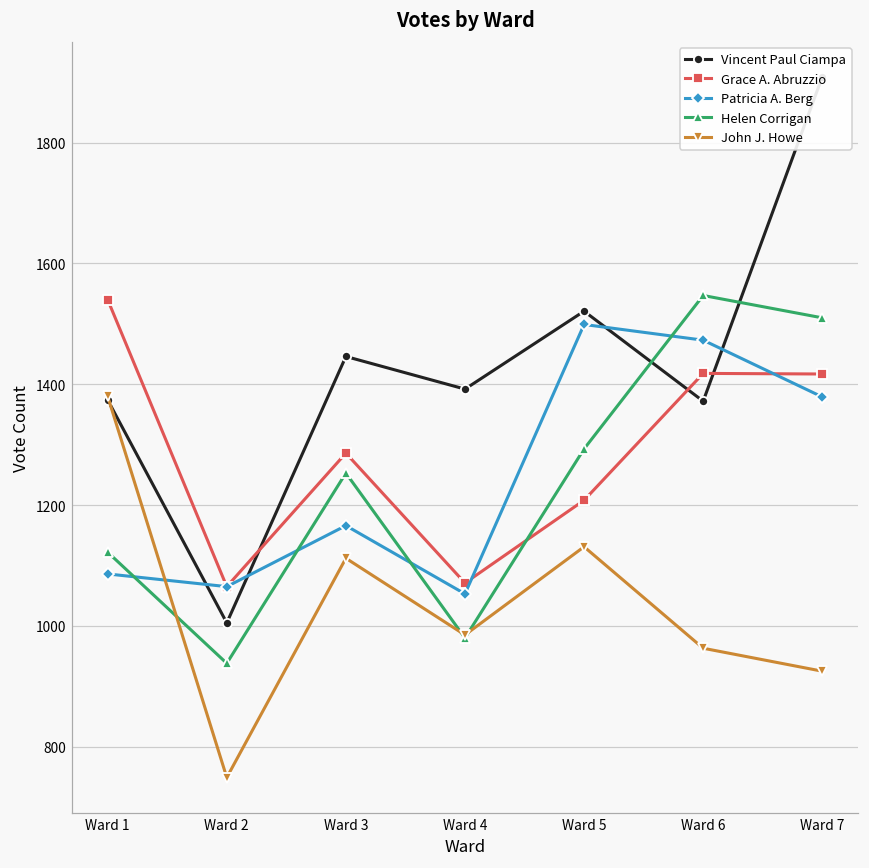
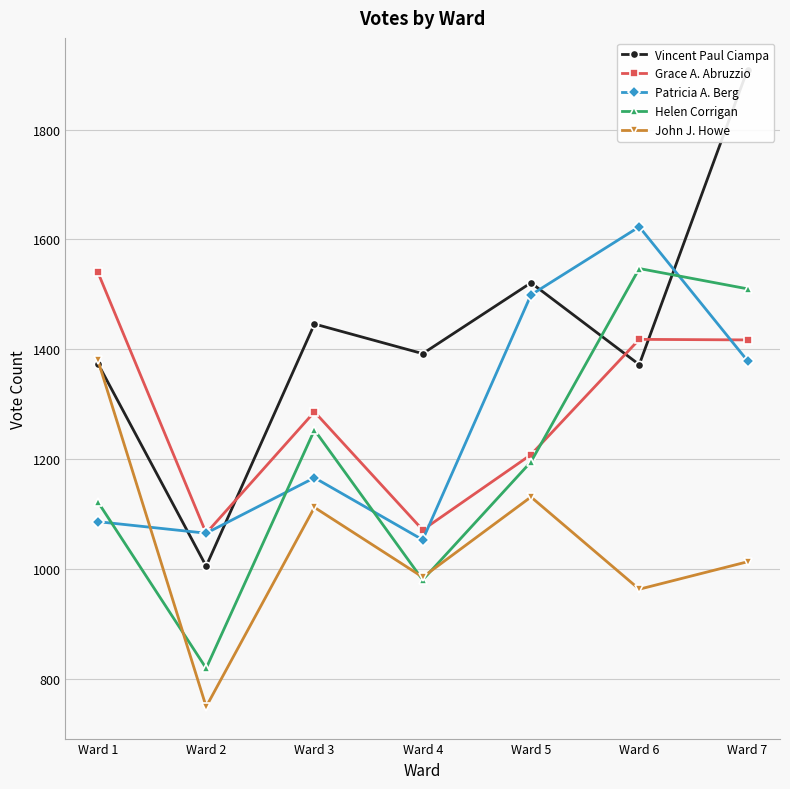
Helen Corrigan, Ward 2: 940 -> 820
Helen Corrigan, Ward 5: 1290 -> 1200
Patricia A. Berg, Ward 6: 1470 -> 1620
John J. Howe, Ward 7: 930 -> 1010
